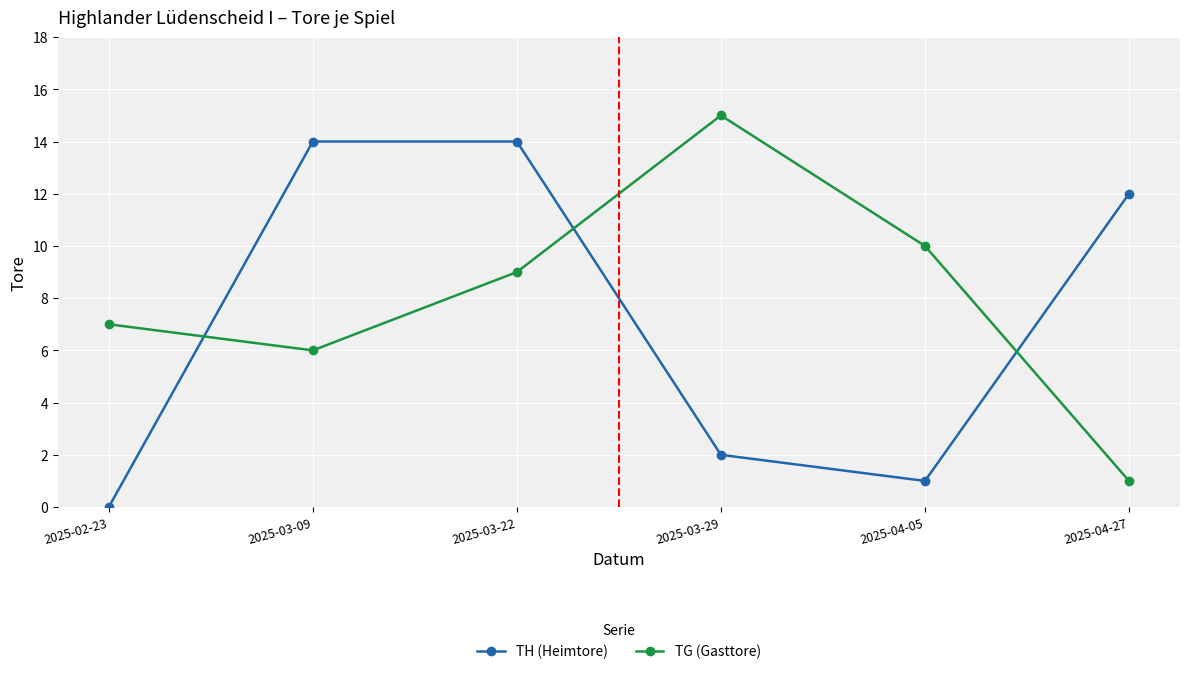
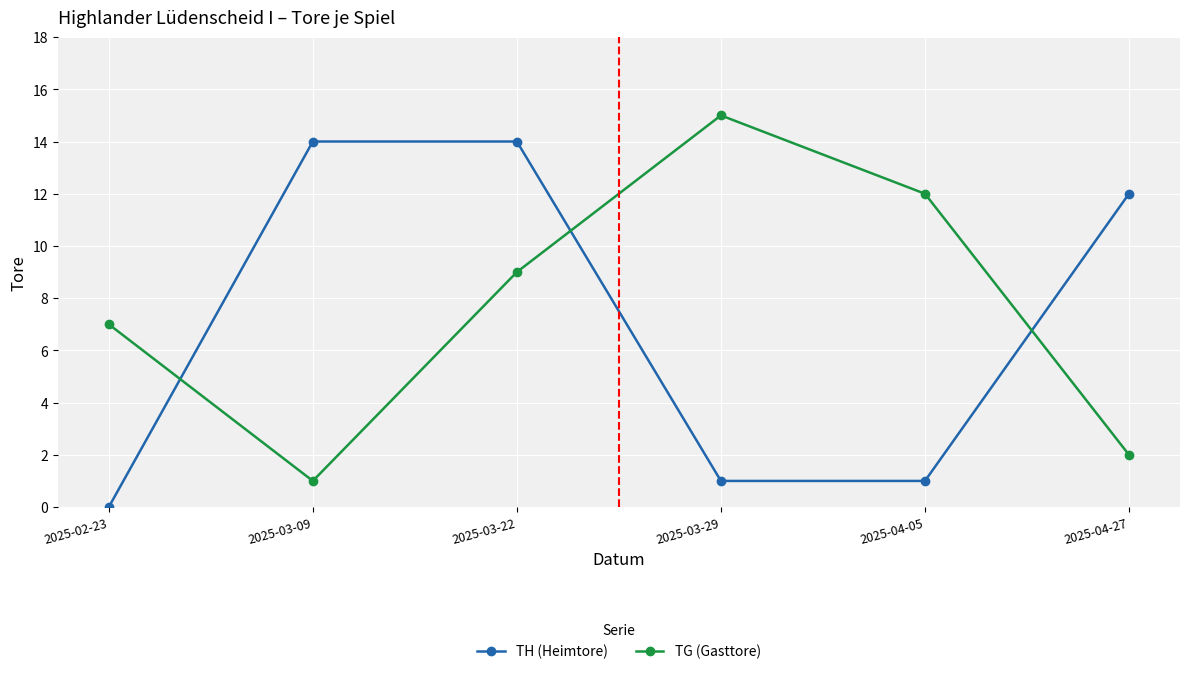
TG (Gasttore), 2025-03-09: 6 -> 1
TH (Heimtore), 2025-03-29: 2 -> 1
TG (Gasttore), 2025-04-05: 10 -> 12
TG (Gasttore), 2025-04-27: 1 -> 2
